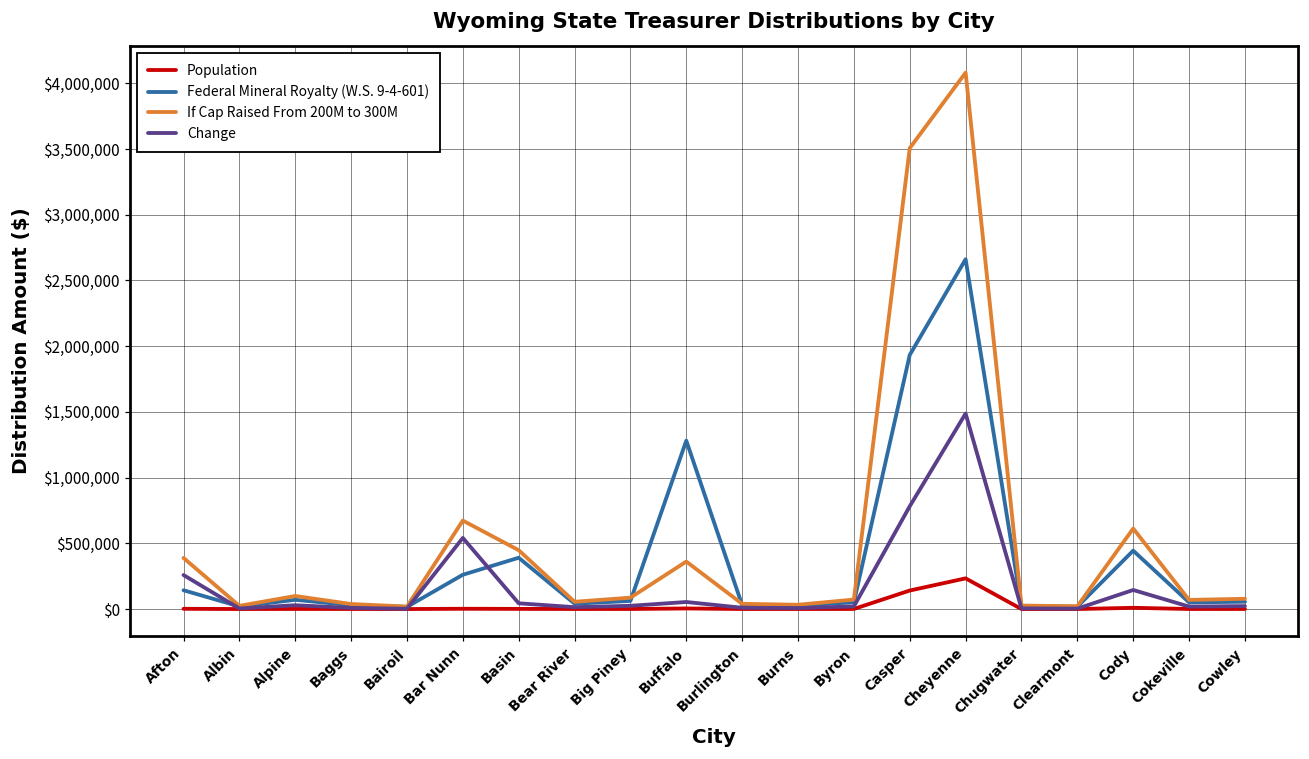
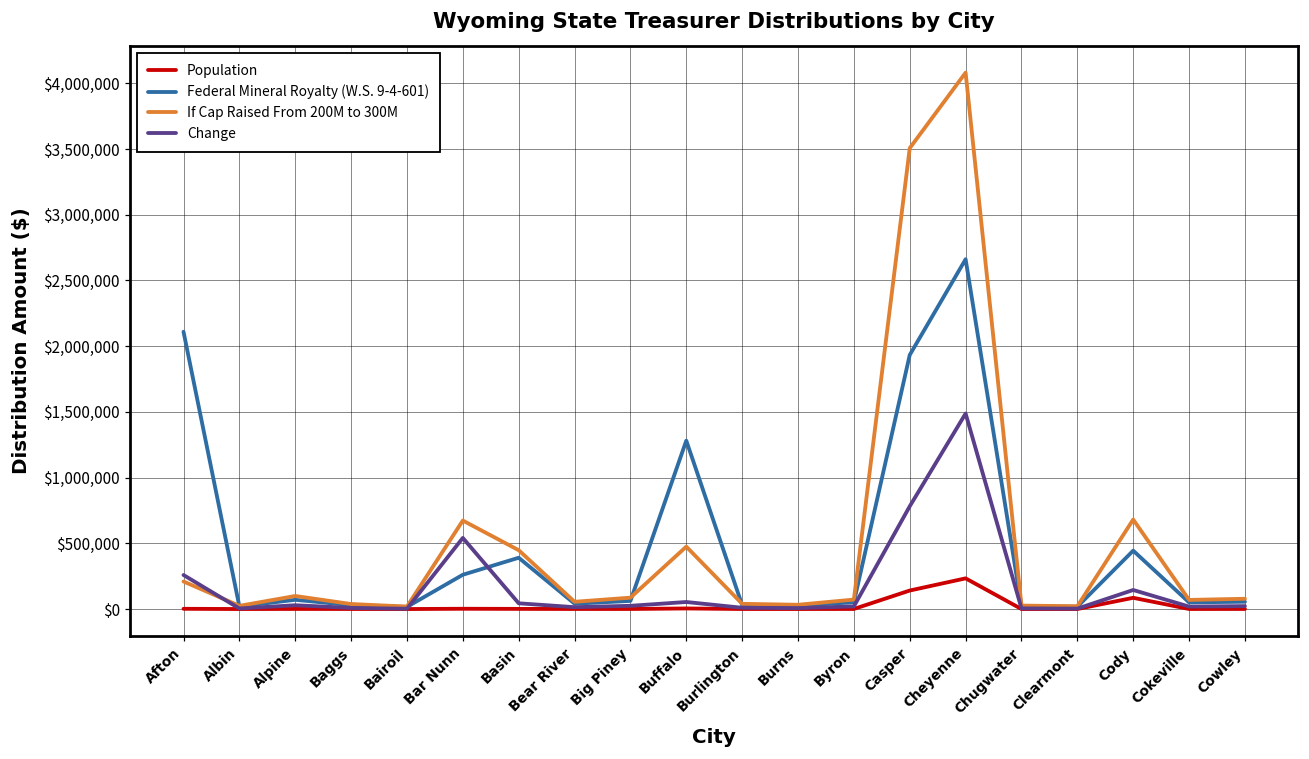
Federal Mineral Royalty (W.S. 9-4-601), Afton: $140,000 -> $2,110,000
If Cap Raised From 200M to 300M, Afton: $390,000 -> $210,000
If Cap Raised From 200M to 300M, Buffalo: $360,000 -> $470,000
Population, Cody: $10,000 -> $90,000
If Cap Raised From 200M to 300M, Cody: $610,000 -> $680,000
